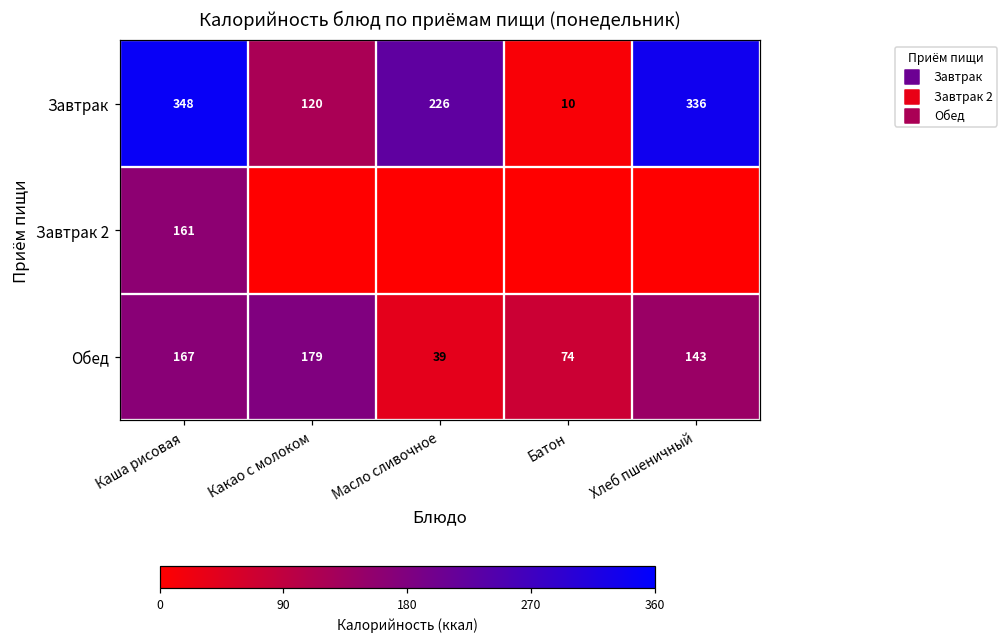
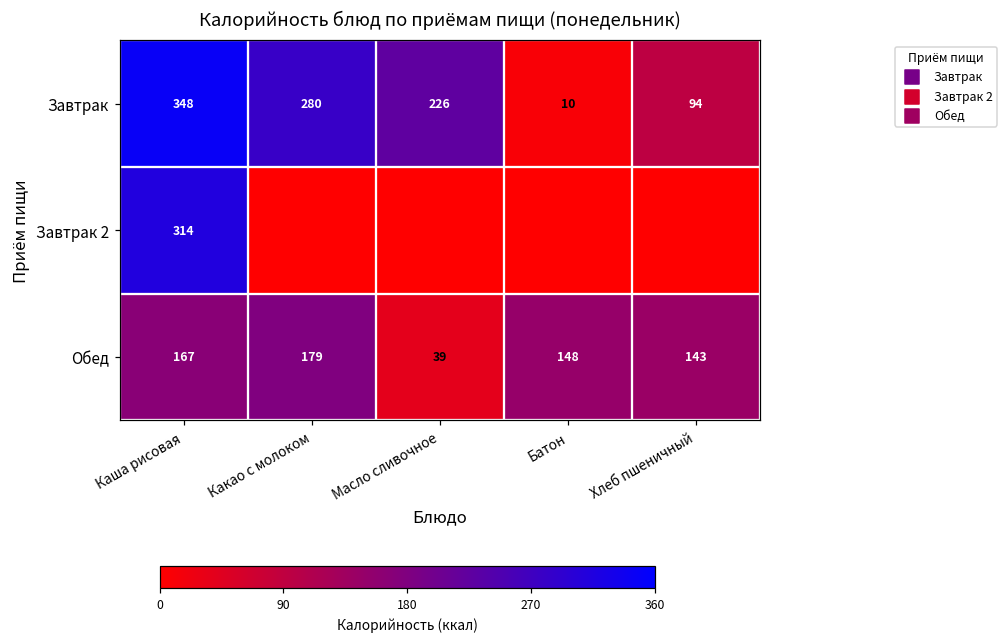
Завтрак, Какао с молоком: 120 -> 280
Завтрак, Хлеб пшеничный: 336 -> 94
Завтрак 2, Каша рисовая: 161 -> 314
Обед, Батон: 74 -> 148
